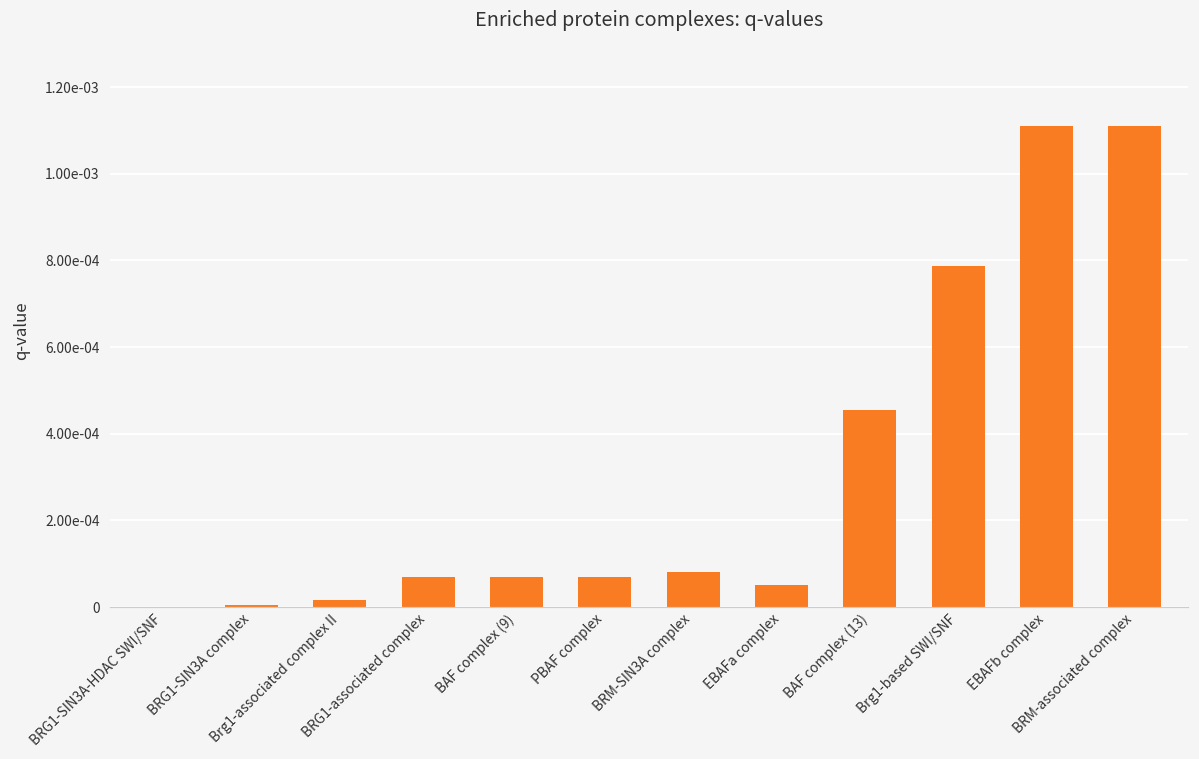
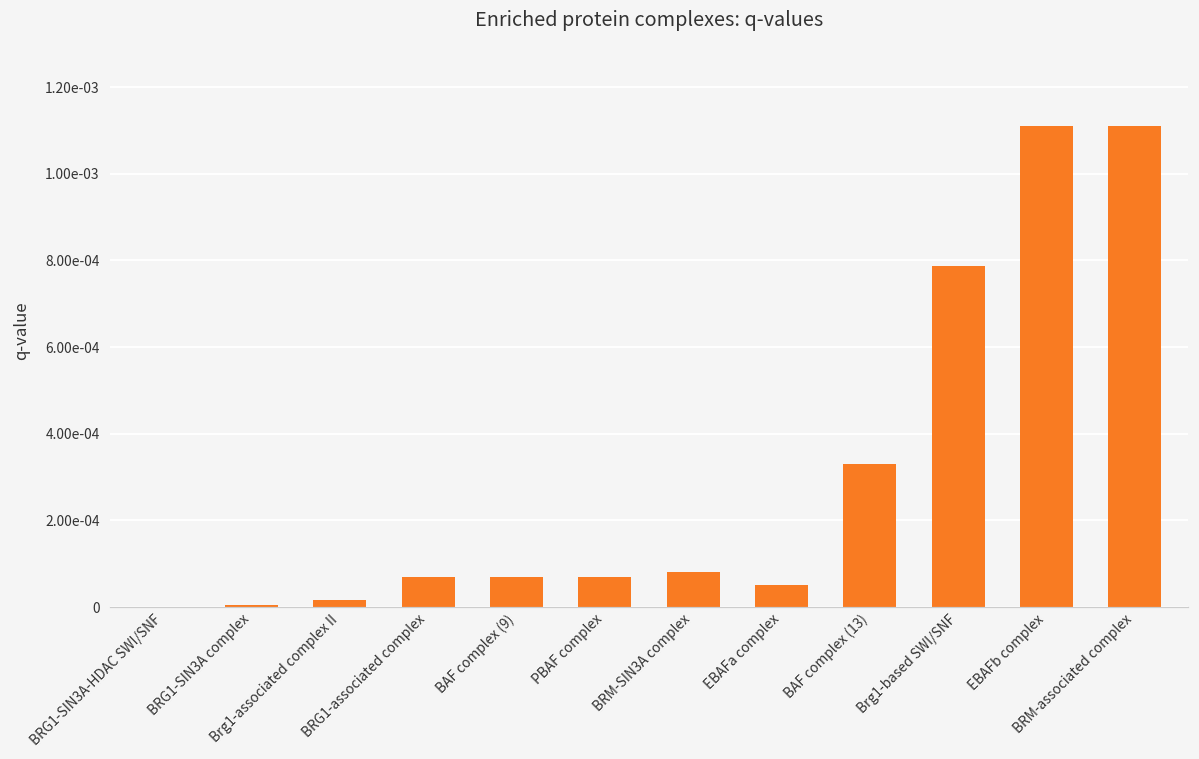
BAF complex (13): 0.00045 -> 0.00033
